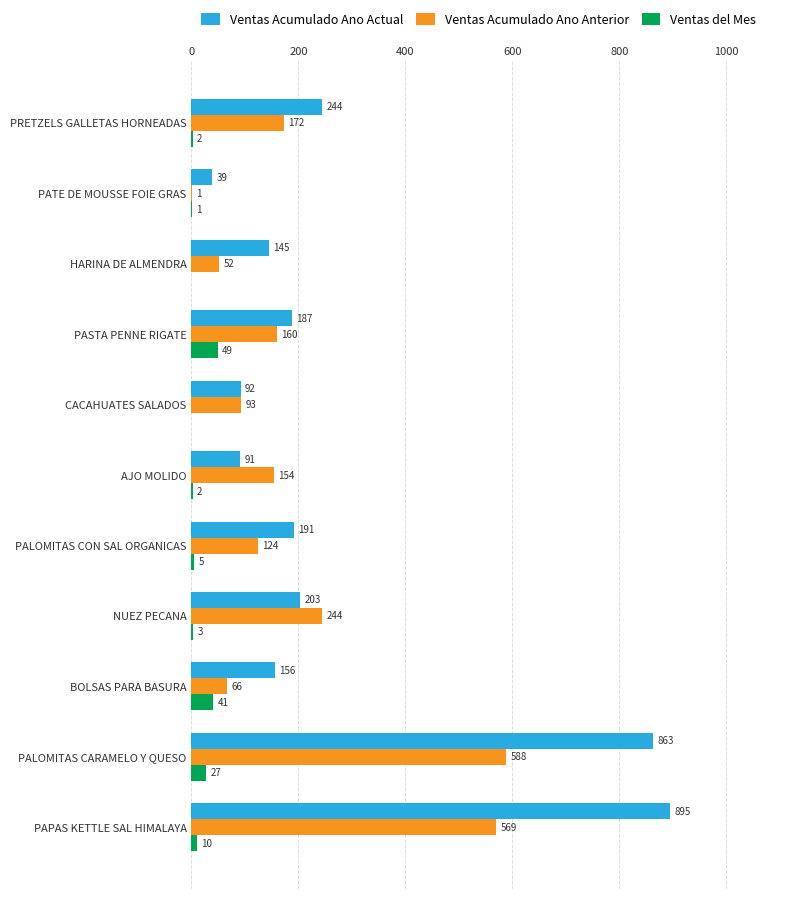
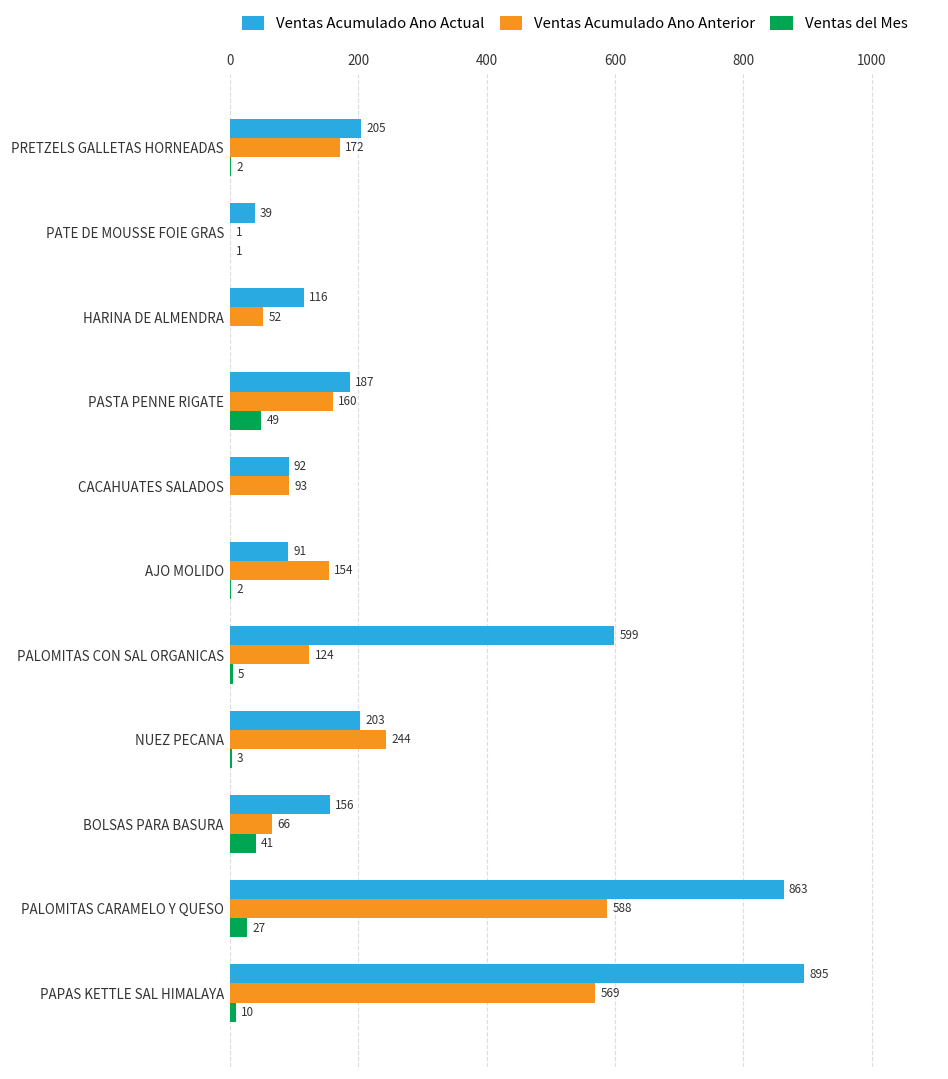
Ventas Acumulado Ano Actual, PRETZELS GALLETAS HORNEADAS: 244 -> 205
Ventas Acumulado Ano Actual, HARINA DE ALMENDRA: 145 -> 116
Ventas Acumulado Ano Actual, PALOMITAS CON SAL ORGANICAS: 191 -> 599
